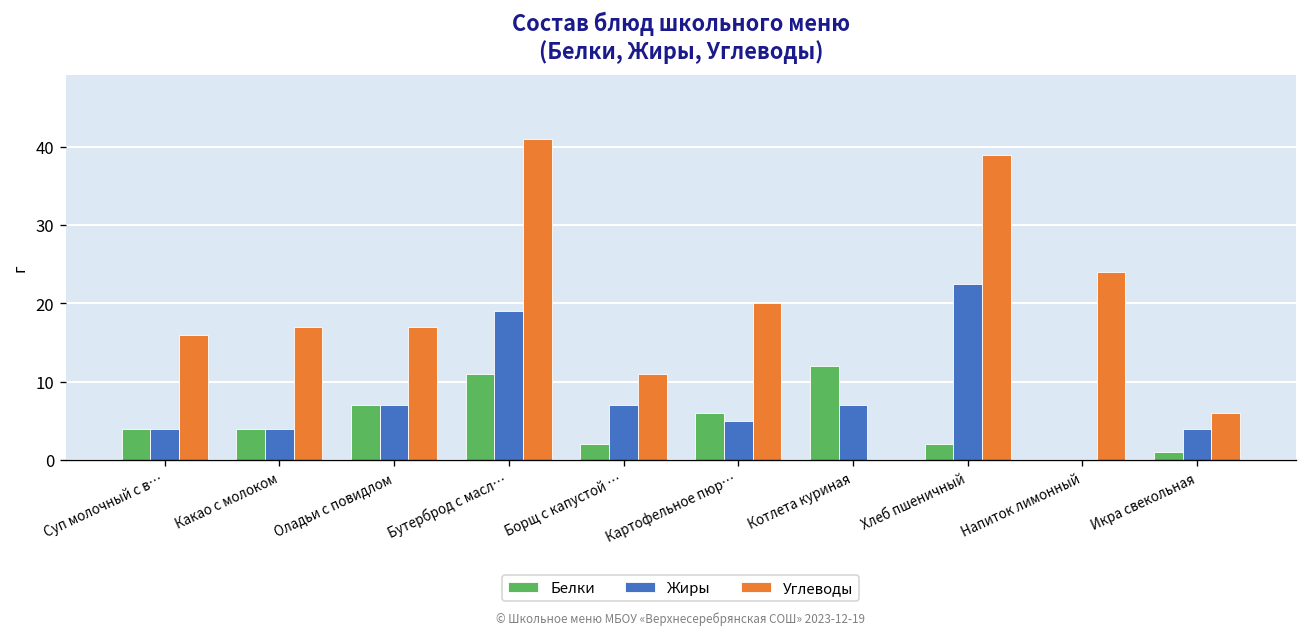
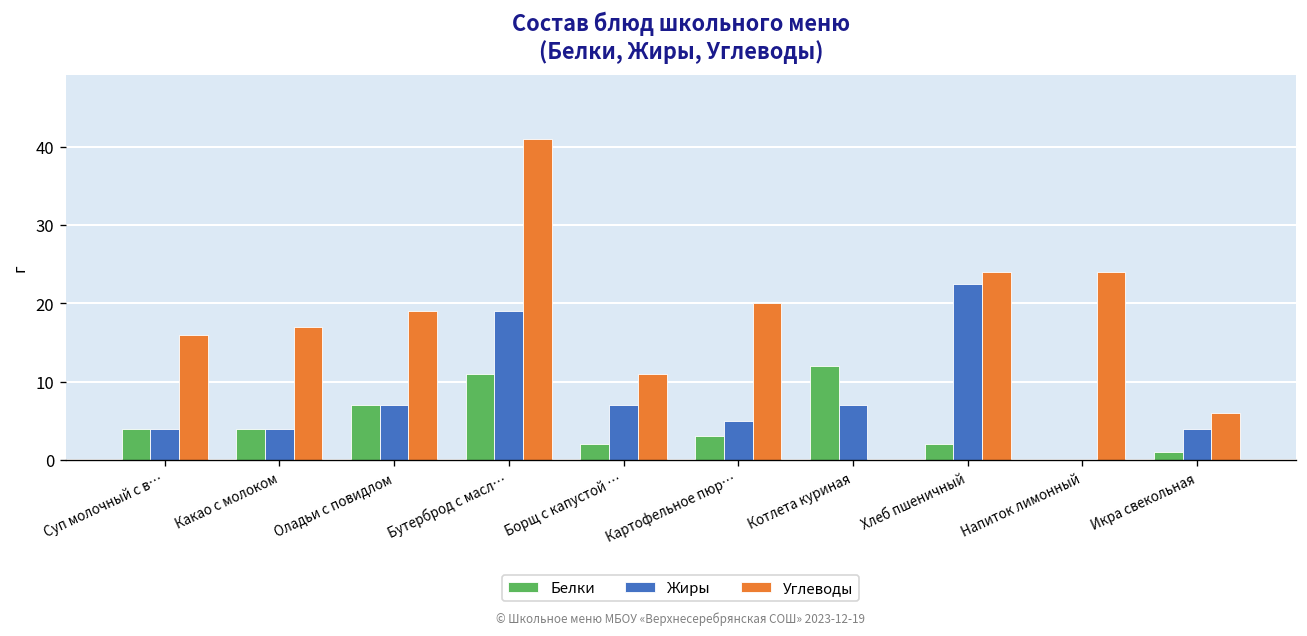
Углеводы, Оладьи с повидлом: 17 -> 19
Белки, Картофельное пюр…: 6 -> 3
Углеводы, Хлеб пшеничный: 39 -> 24
